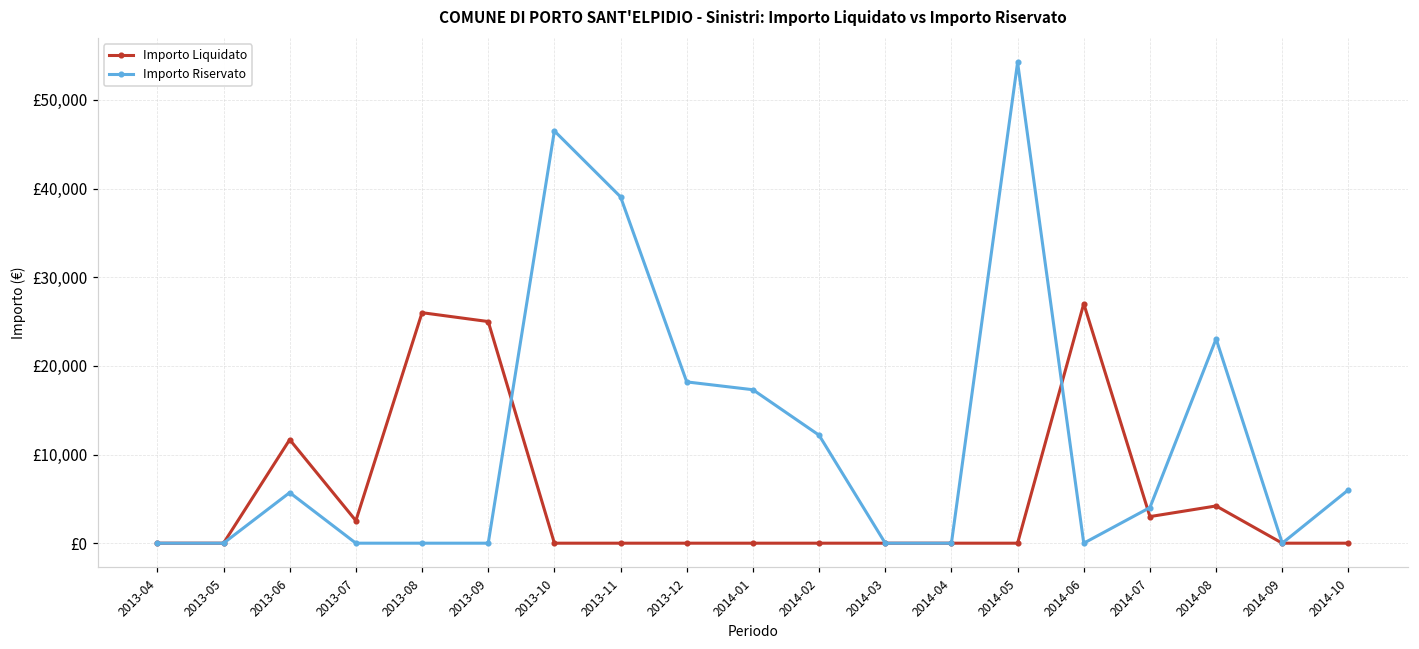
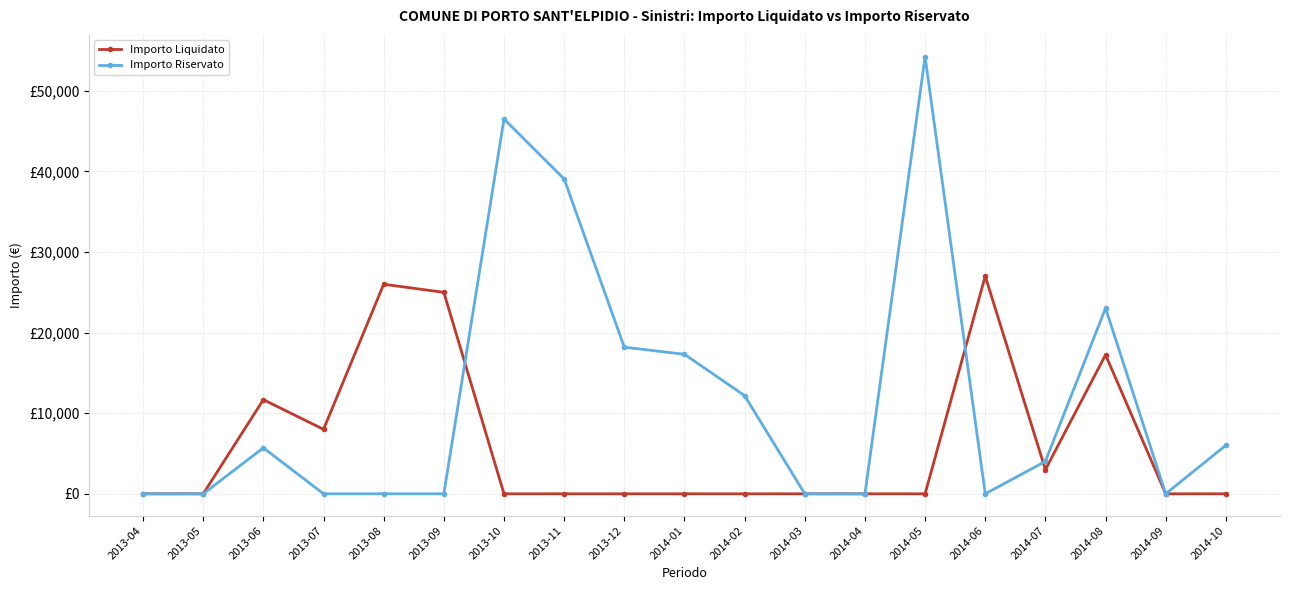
Importo Liquidato, 2013-07: £3,000 -> £8,000
Importo Liquidato, 2014-08: £4,000 -> £17,000
